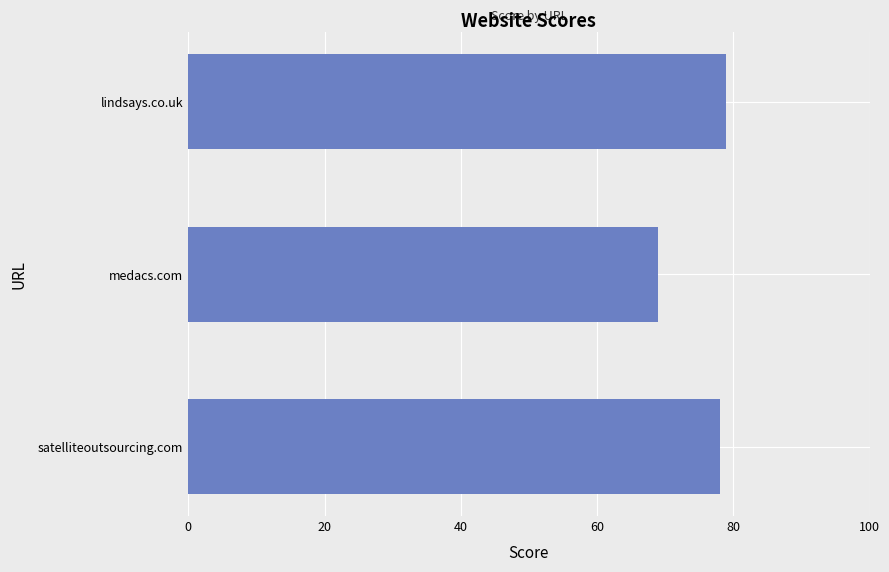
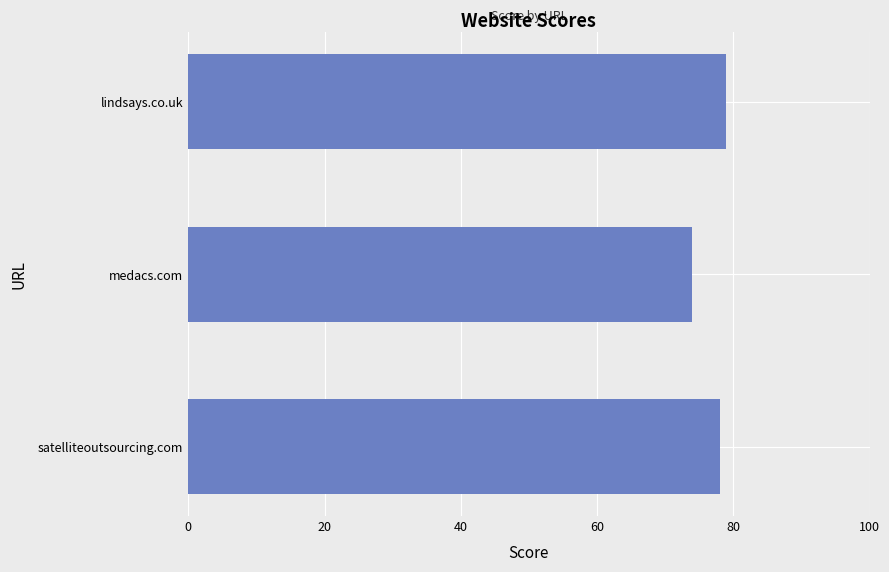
medacs.com: 69 -> 74
